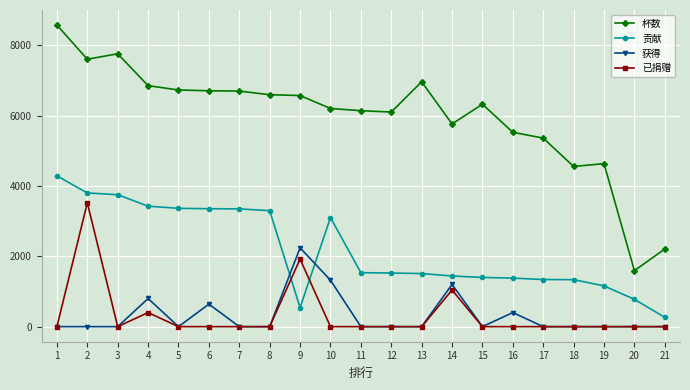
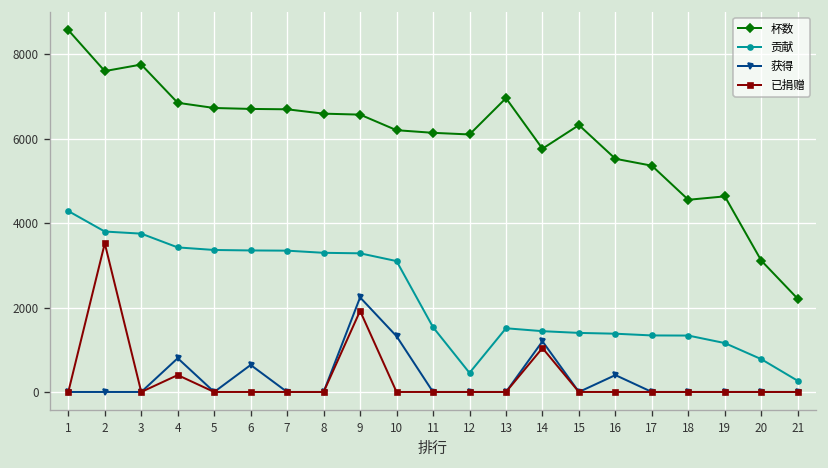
贡献, 9: 500 -> 3300
贡献, 12: 1500 -> 500
杯数, 20: 1600 -> 3100
